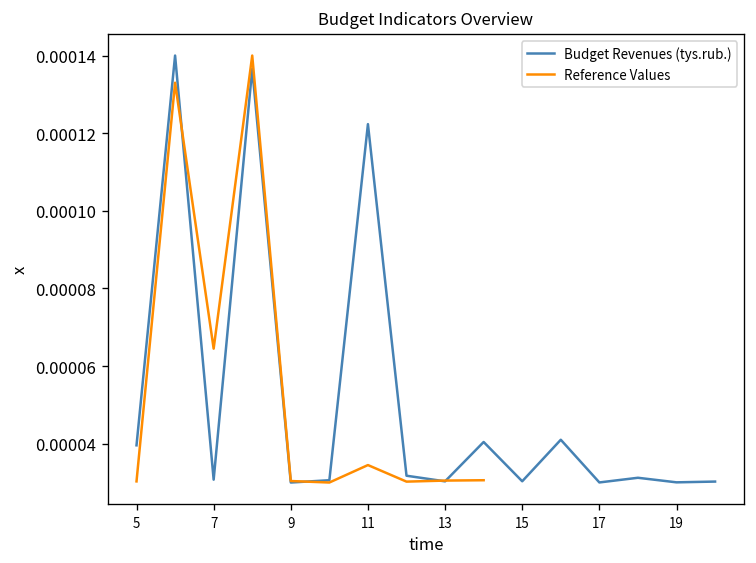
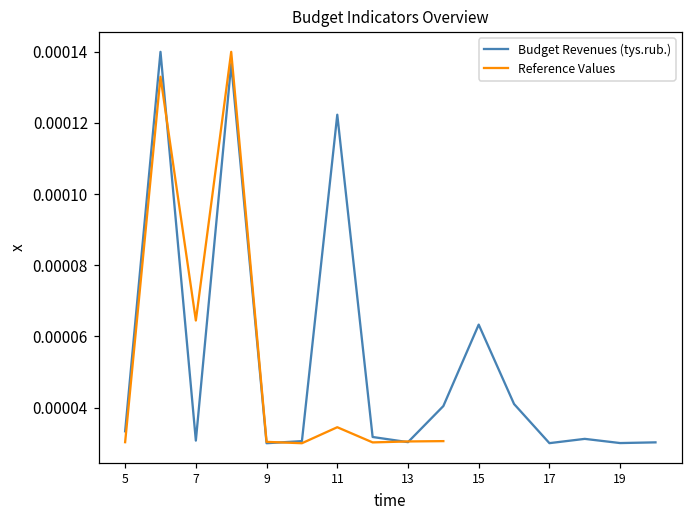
Budget Revenues (tys.rub.), 5: 0.000040 -> 0.000033
Budget Revenues (tys.rub.), 15: 0.000030 -> 0.000063
